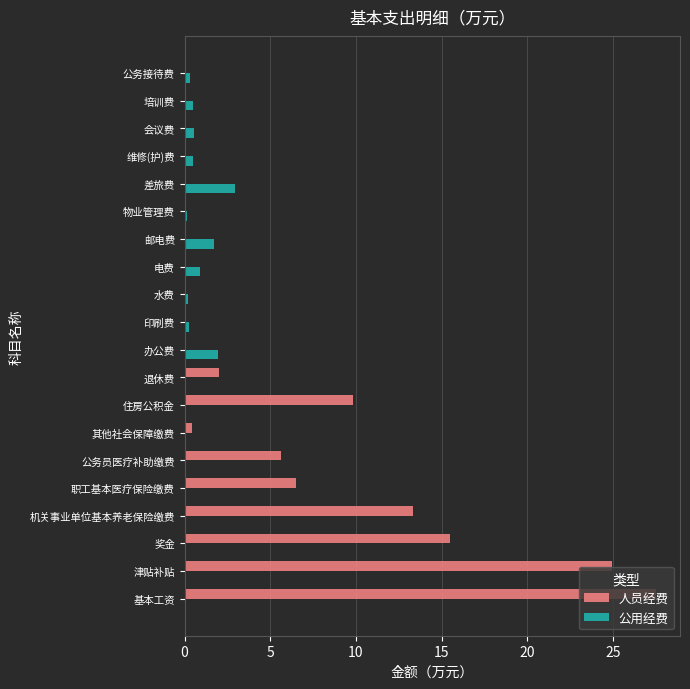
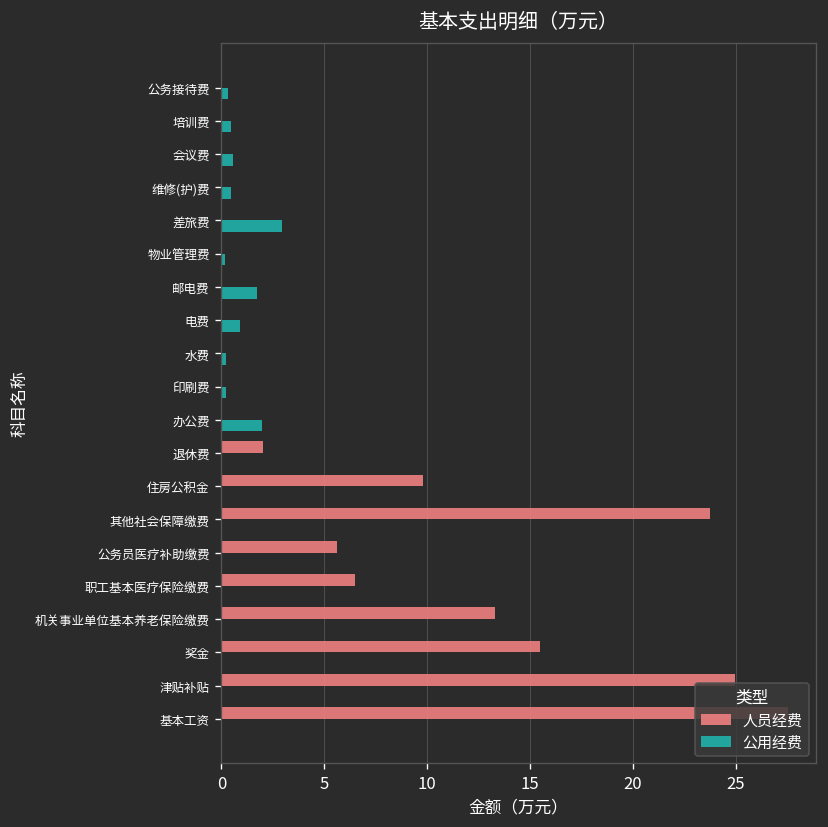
人员经费, 其他社会保障缴费: 0.4 -> 23.8
